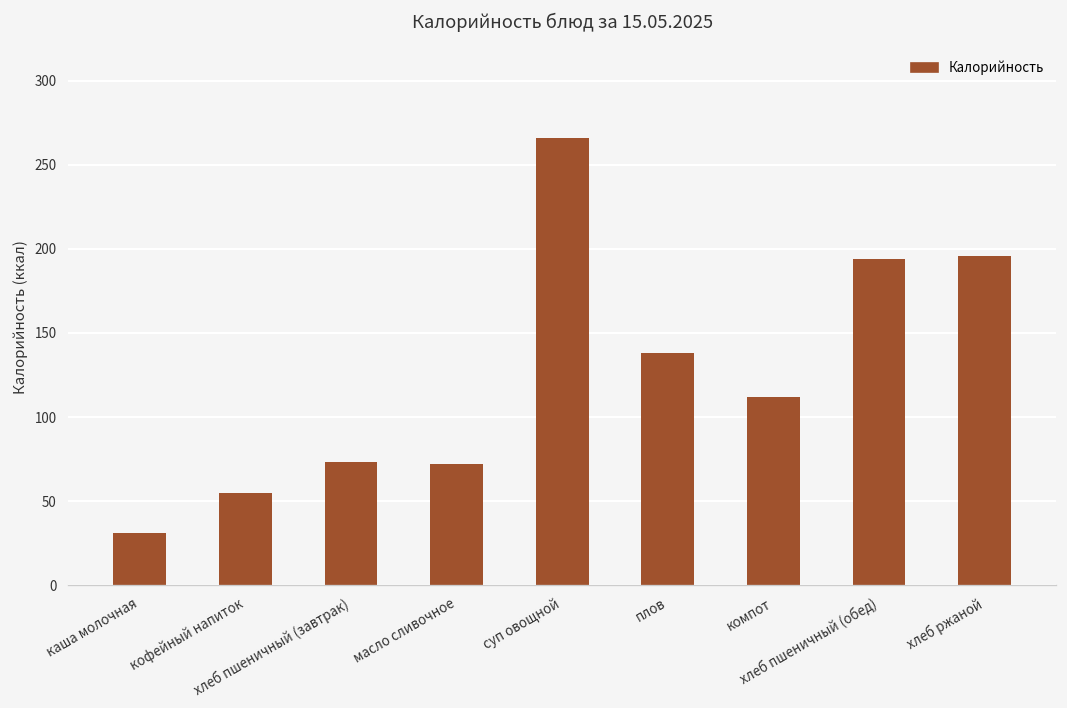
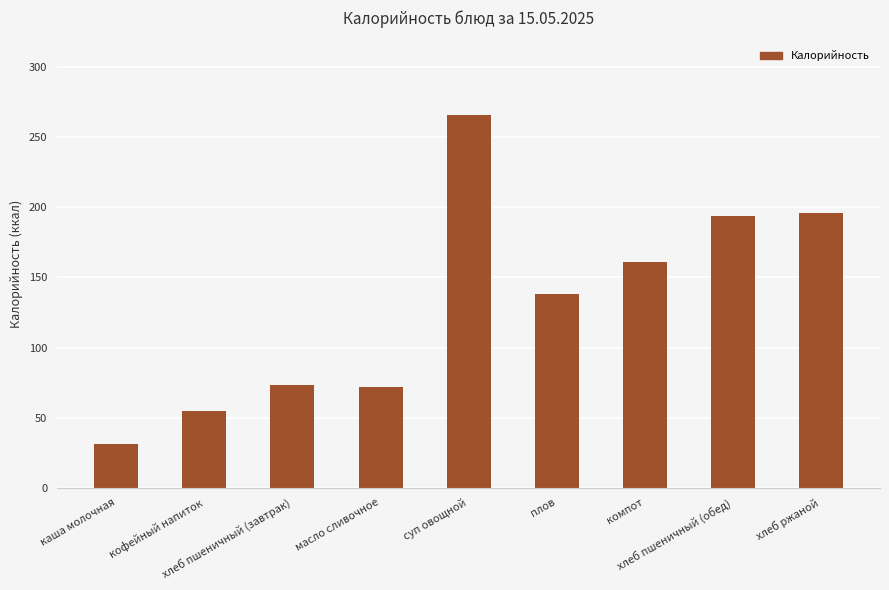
компот: 112 -> 161
